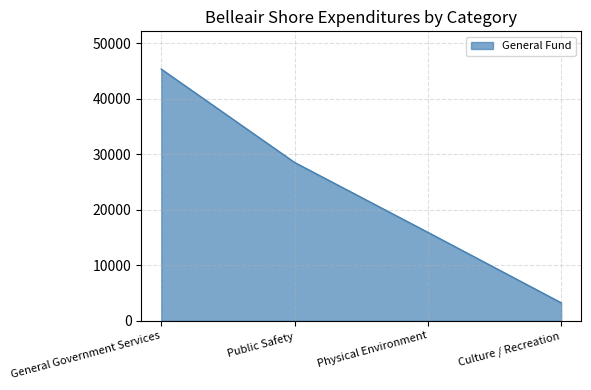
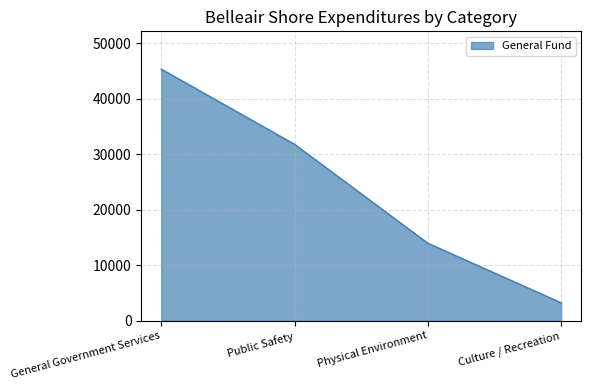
Public Safety: 29000 -> 32000
Physical Environment: 16000 -> 14000
